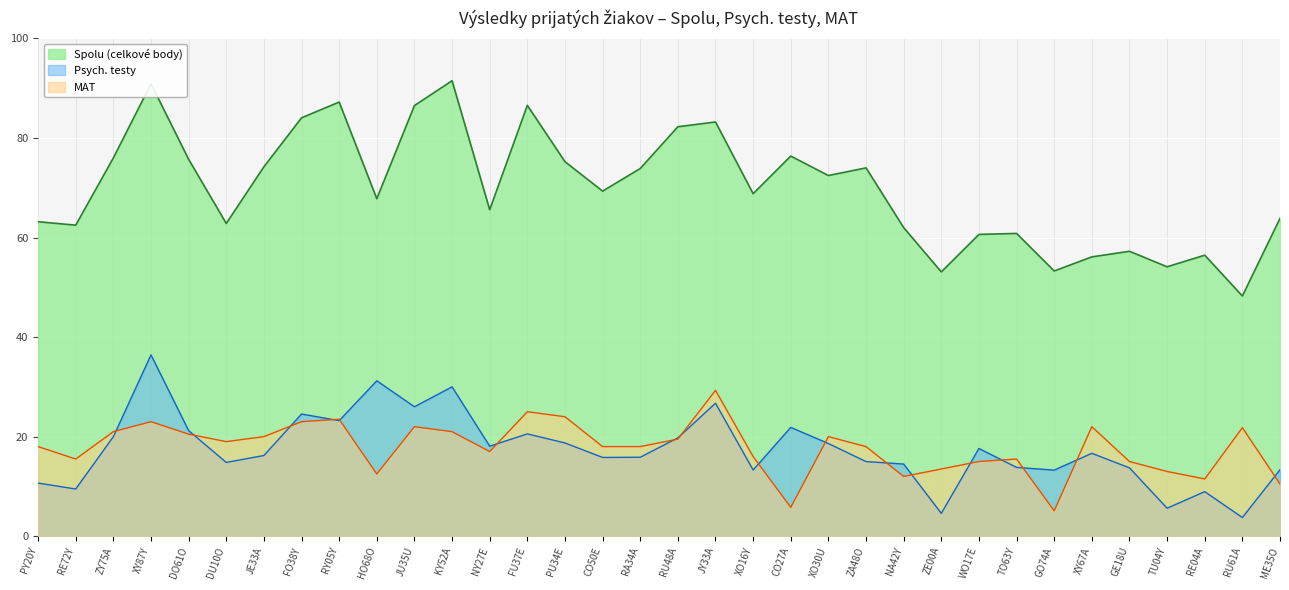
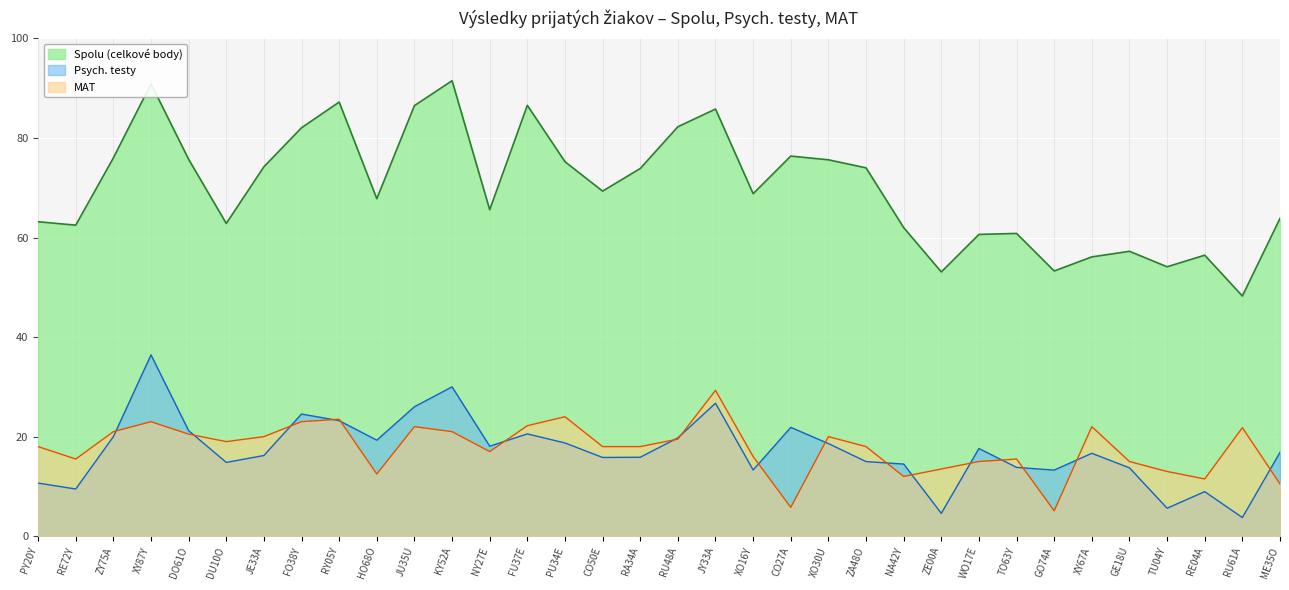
Spolu (celkové body), FO38Y: 84 -> 82
Psych. testy, HO68O: 31 -> 19
MAT, FU37E: 25 -> 22
Spolu (celkové body), JY33A: 83 -> 86
Spolu (celkové body), XO30U: 72 -> 76
Psych. testy, ME35O: 13 -> 17
